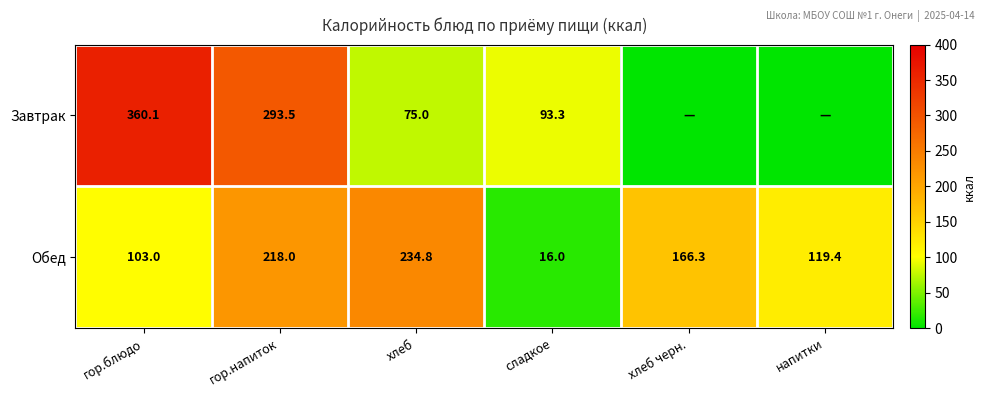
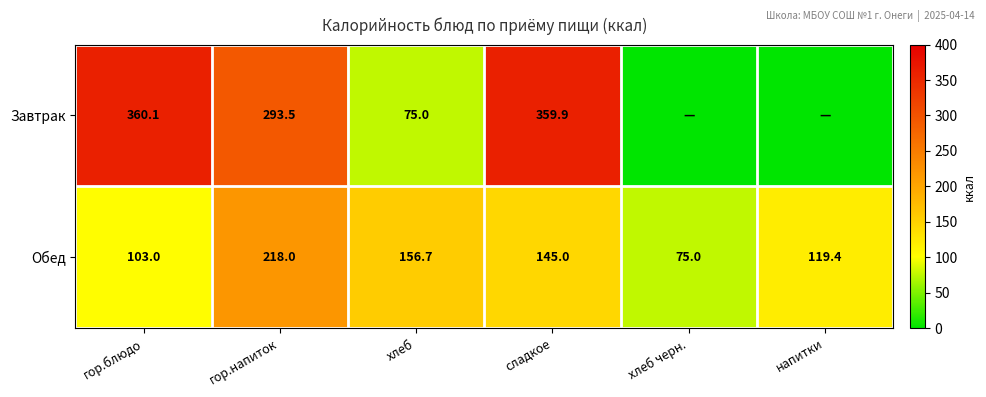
Завтрак, сладкое: 93.3 -> 359.9
Обед, хлеб: 234.8 -> 156.7
Обед, сладкое: 16.0 -> 145.0
Обед, хлеб черн.: 166.3 -> 75.0
